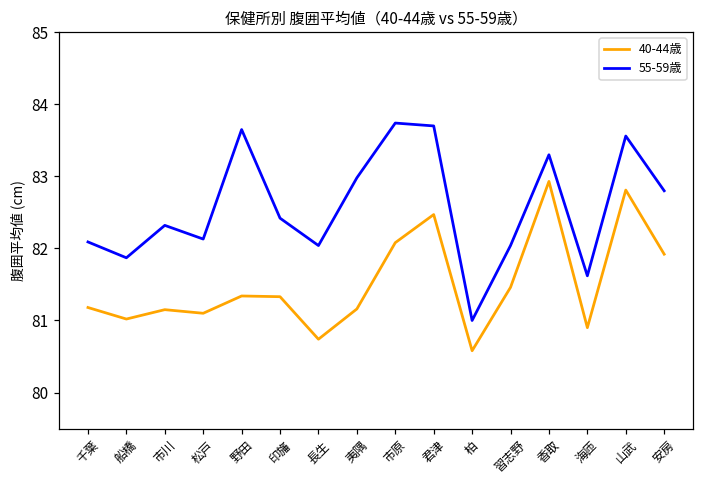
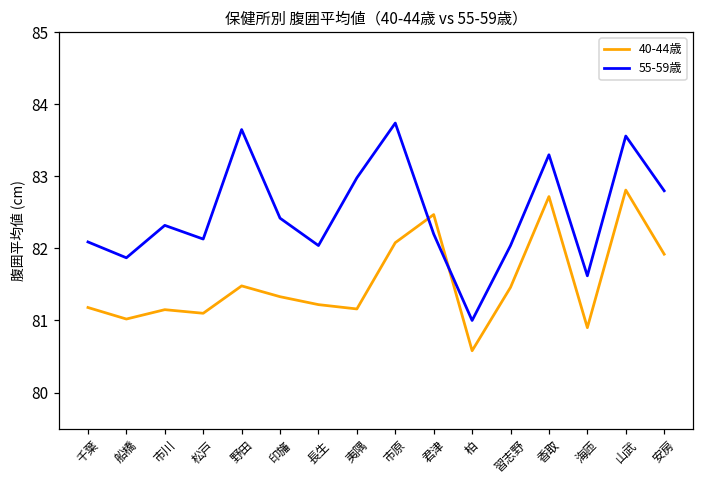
40-44歳, 野田: 81.3 -> 81.5
40-44歳, 長生: 80.7 -> 81.2
55-59歳, 君津: 83.7 -> 82.2
40-44歳, 香取: 82.9 -> 82.7
